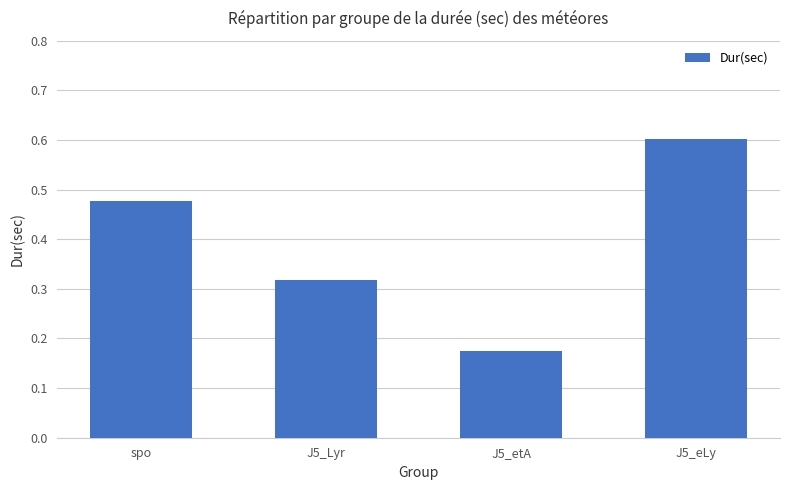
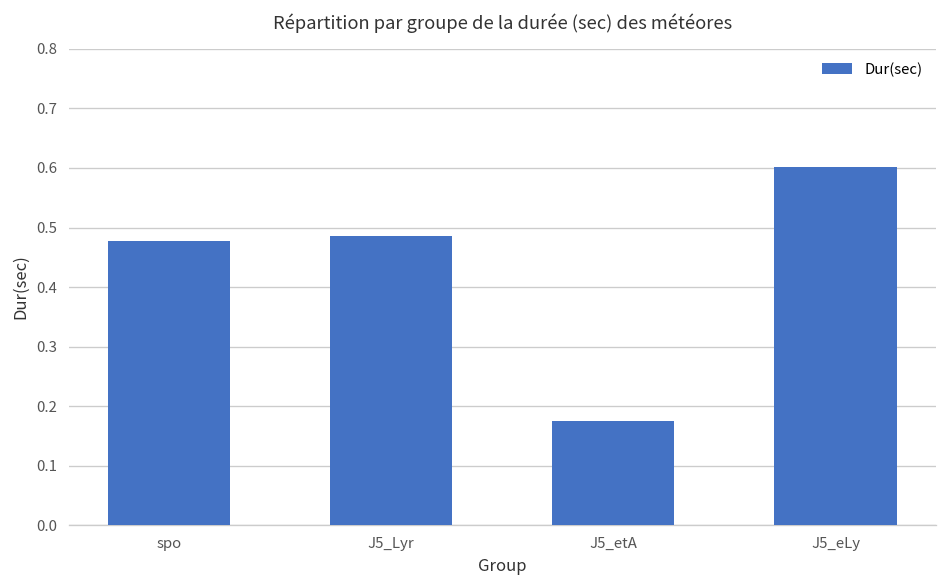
J5_Lyr: 0.32 -> 0.49
